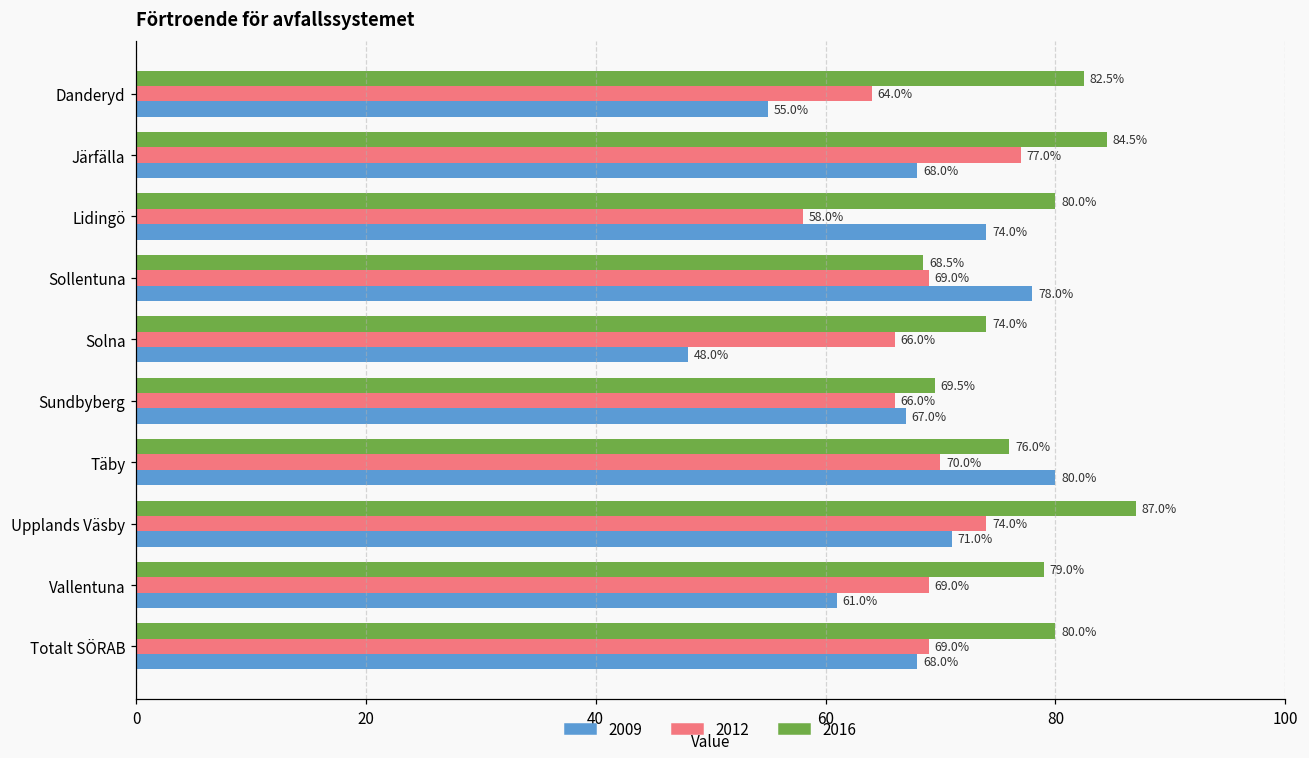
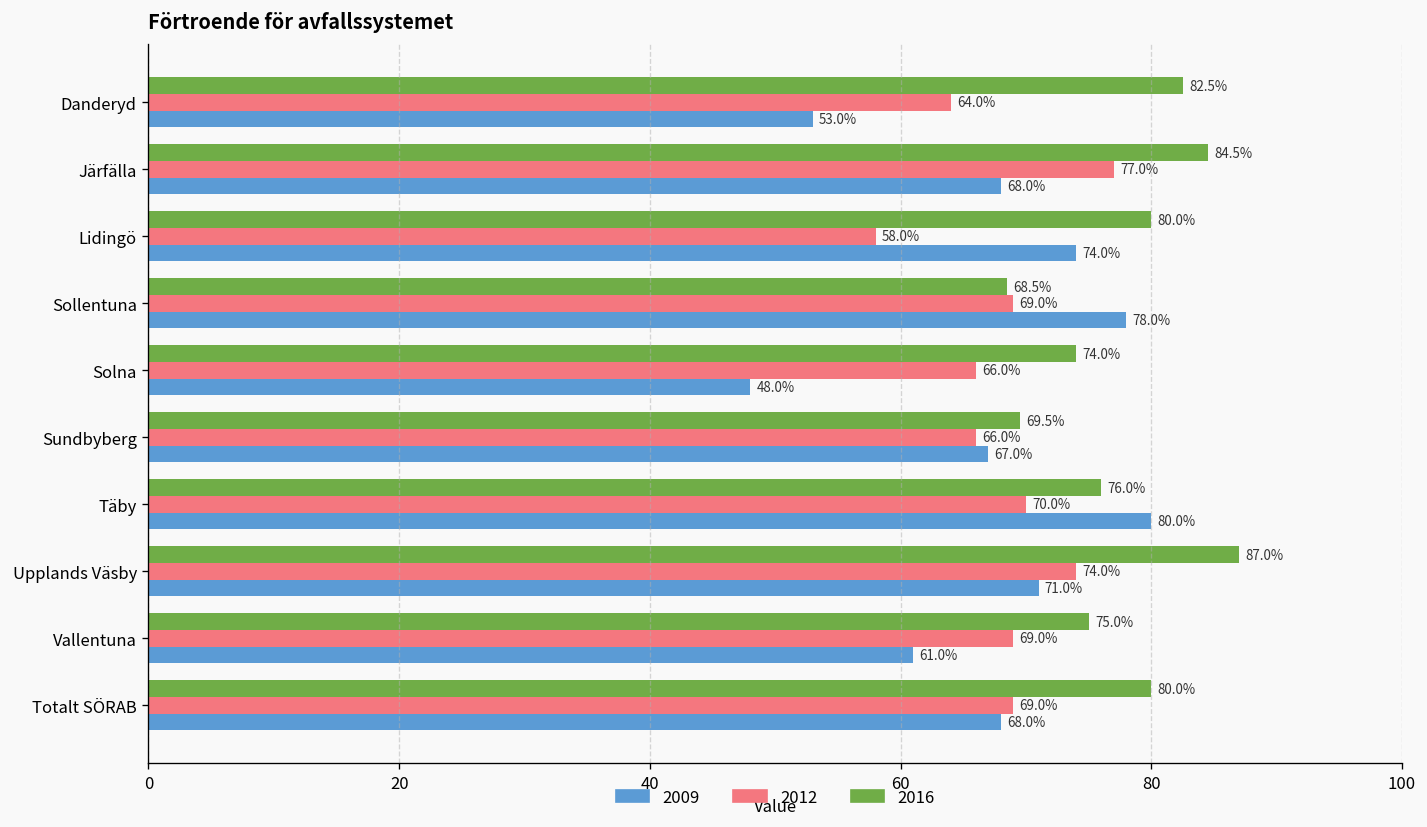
2009, Danderyd: 55.0% -> 53.0%
2016, Vallentuna: 79.0% -> 75.0%
